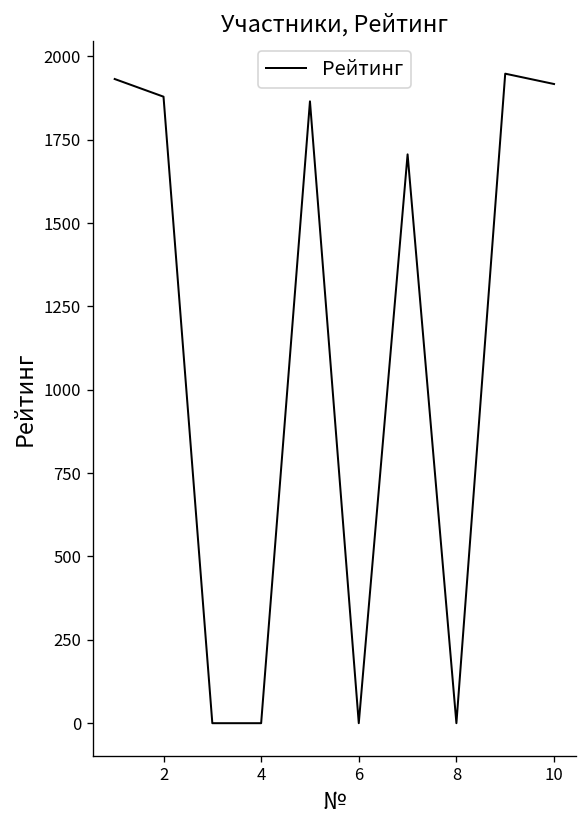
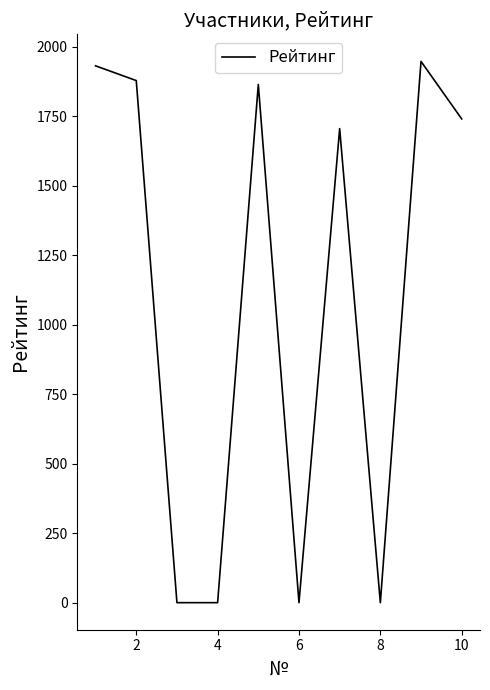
10: 1920 -> 1740
